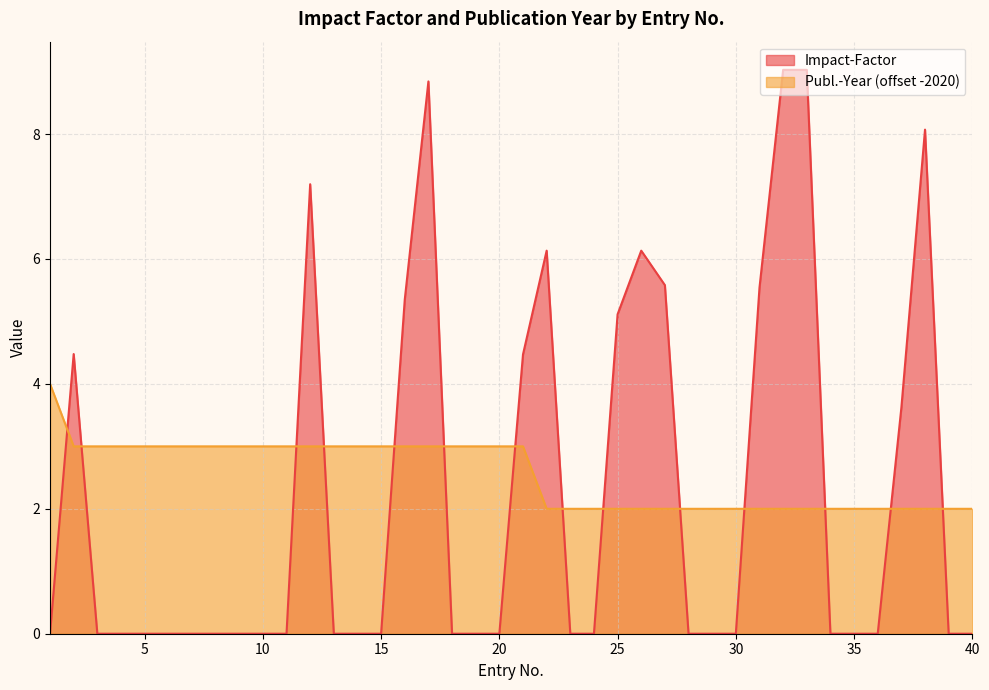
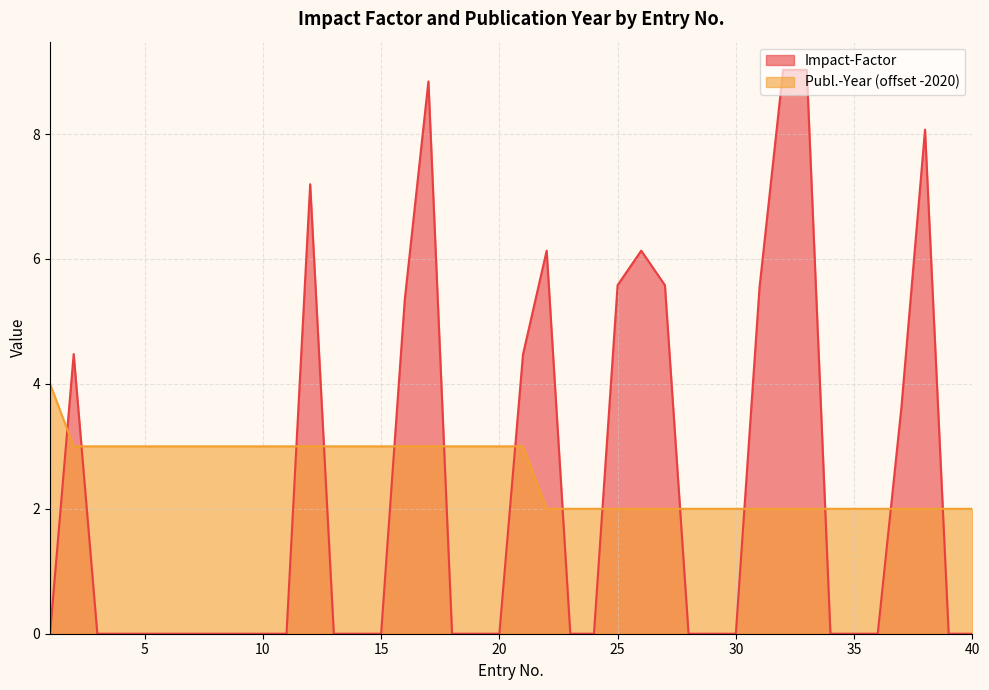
Impact-Factor, 25: 5.1 -> 5.6
